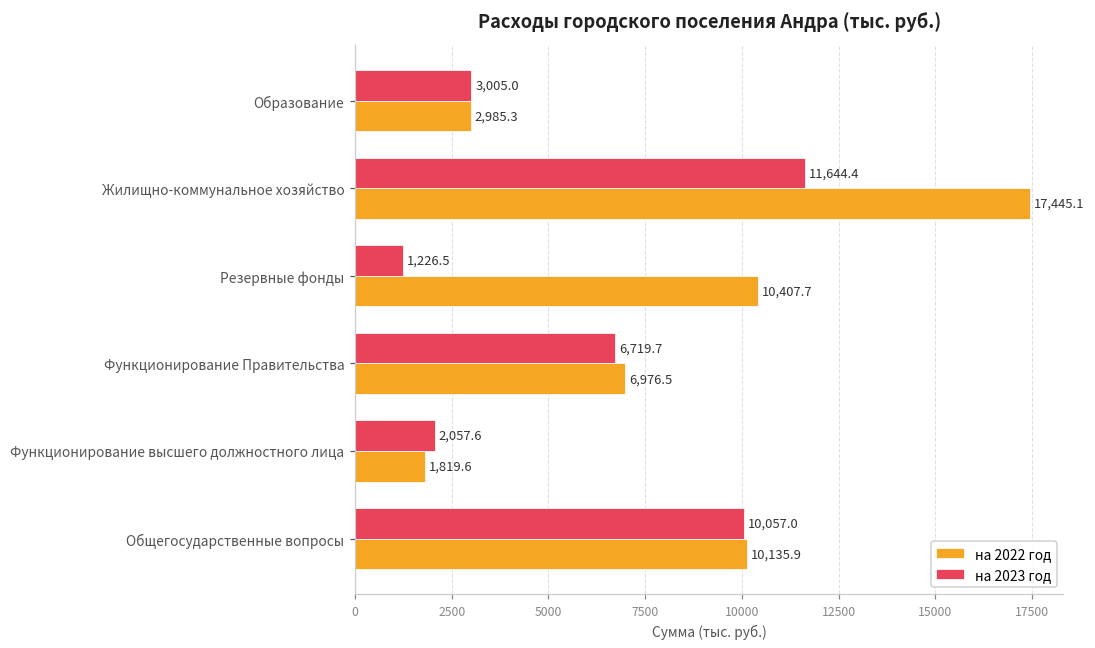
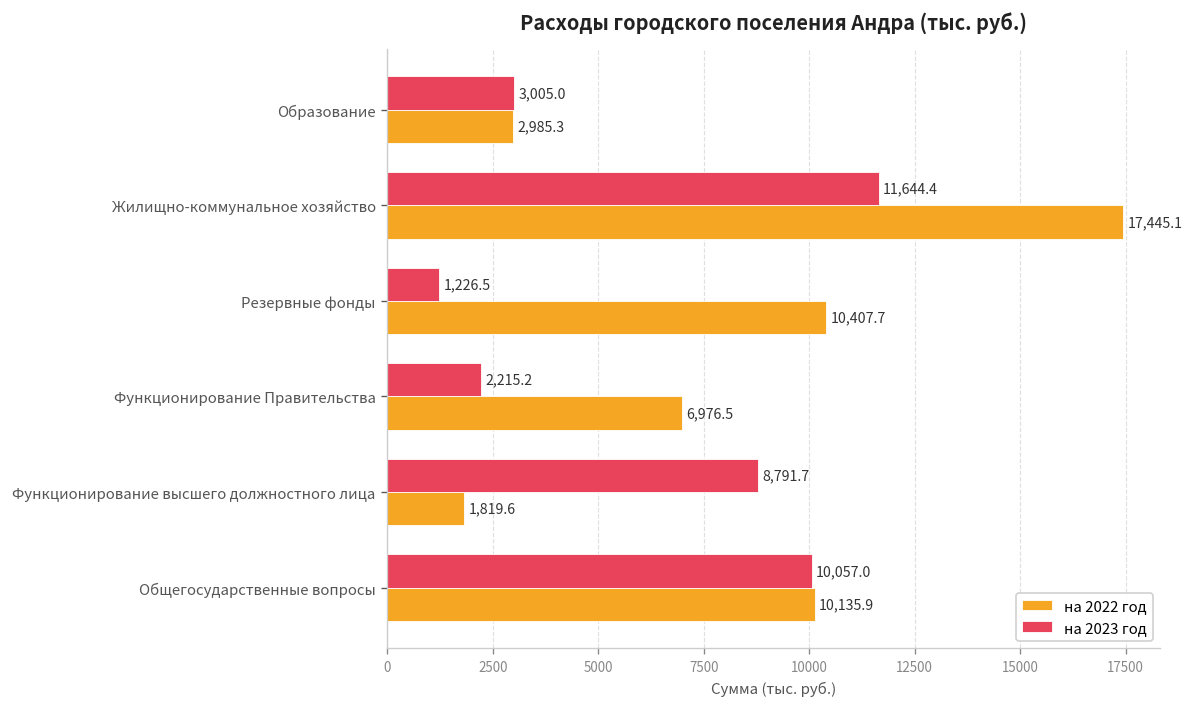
на 2023 год, Функционирование Правительства: 6,719.7 -> 2,215.2
на 2023 год, Функционирование высшего должностного лица: 2,057.6 -> 8,791.7
